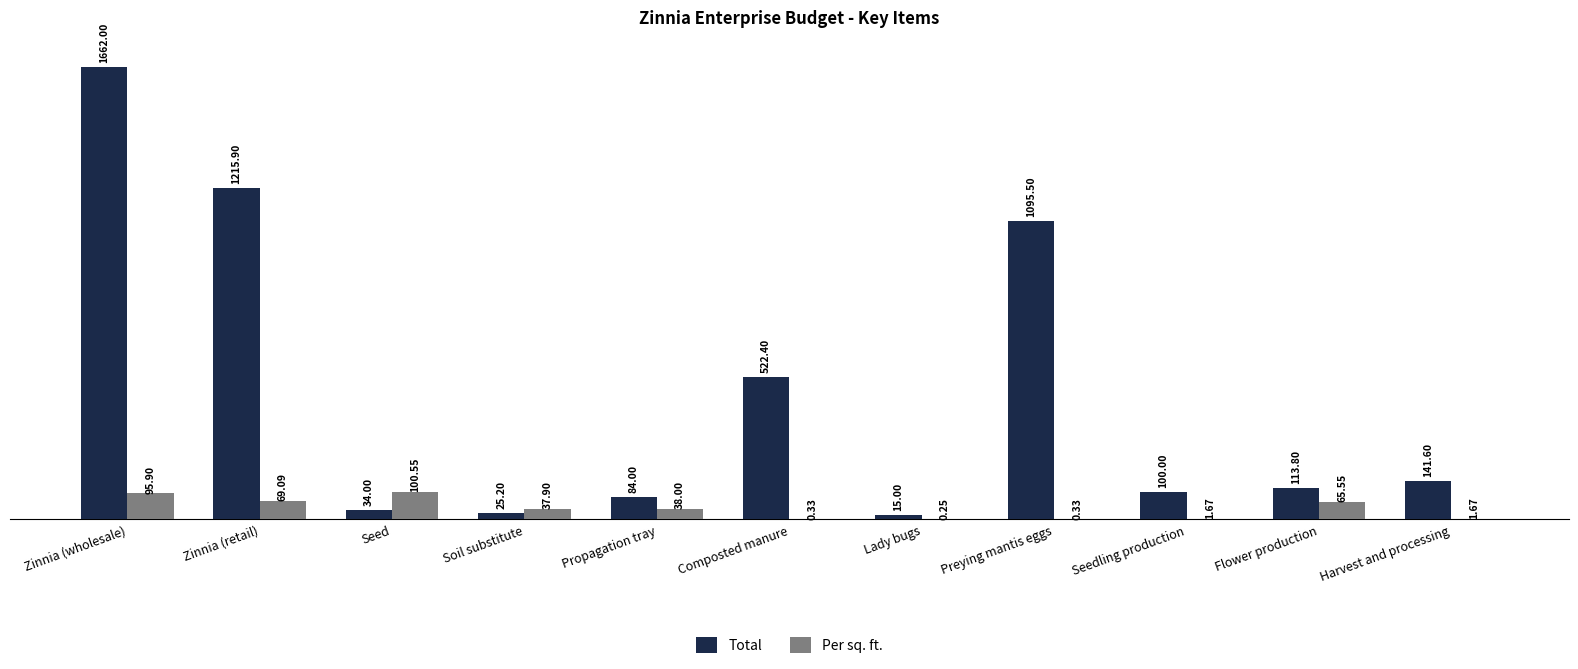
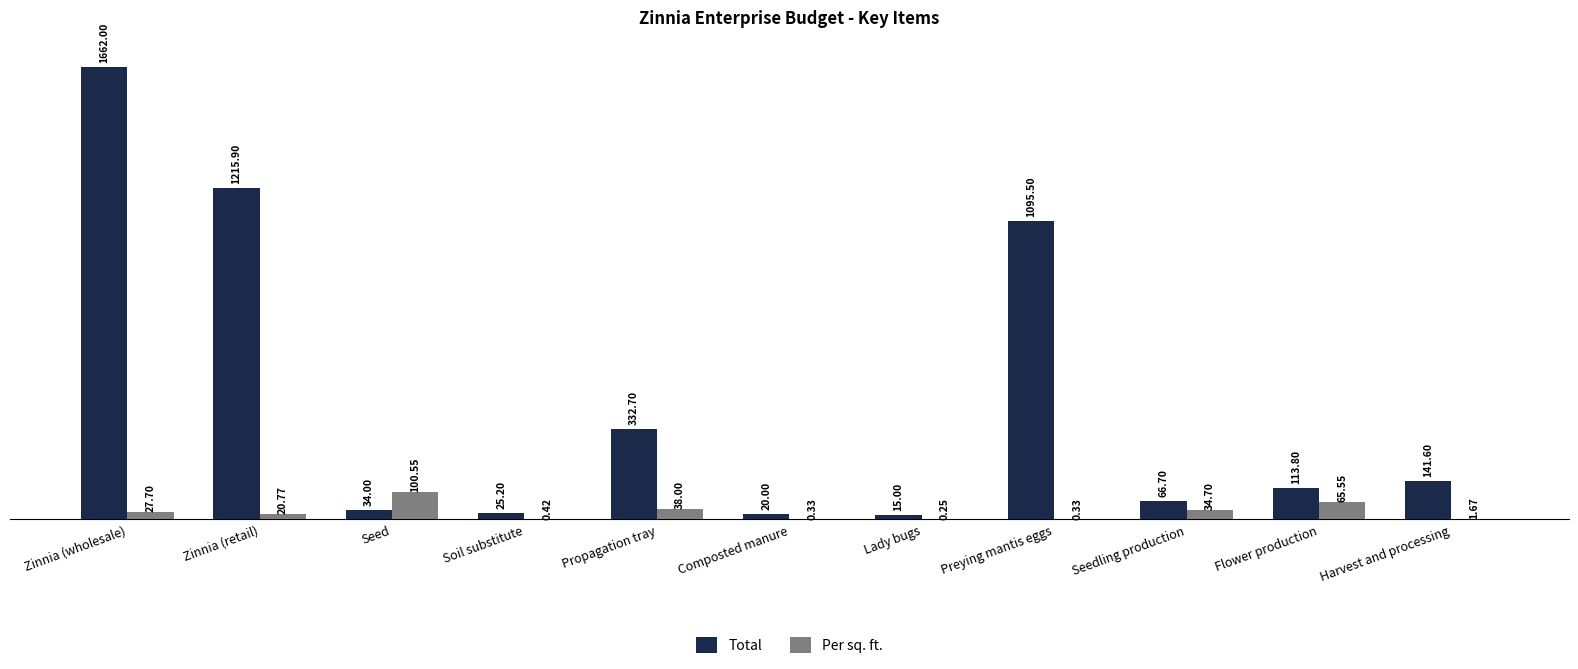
Per sq. ft., Zinnia (wholesale): 95.90 -> 27.70
Per sq. ft., Zinnia (retail): 69.09 -> 20.77
Per sq. ft., Soil substitute: 37.90 -> 0.42
Total, Propagation tray: 84.00 -> 332.70
Total, Composted manure: 522.40 -> 20.00
Total, Seedling production: 100.00 -> 66.70
Per sq. ft., Seedling production: 1.67 -> 34.70
